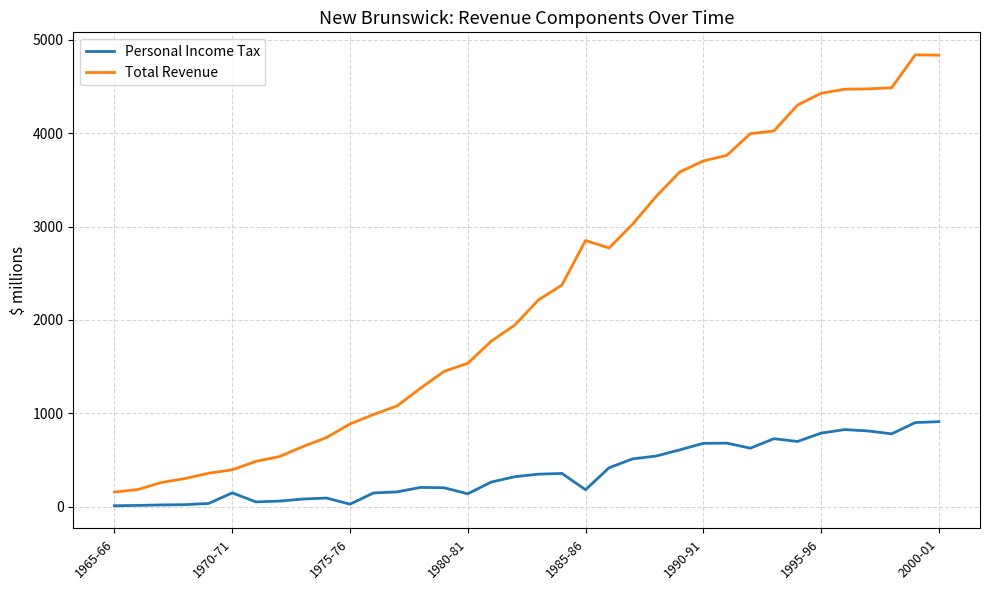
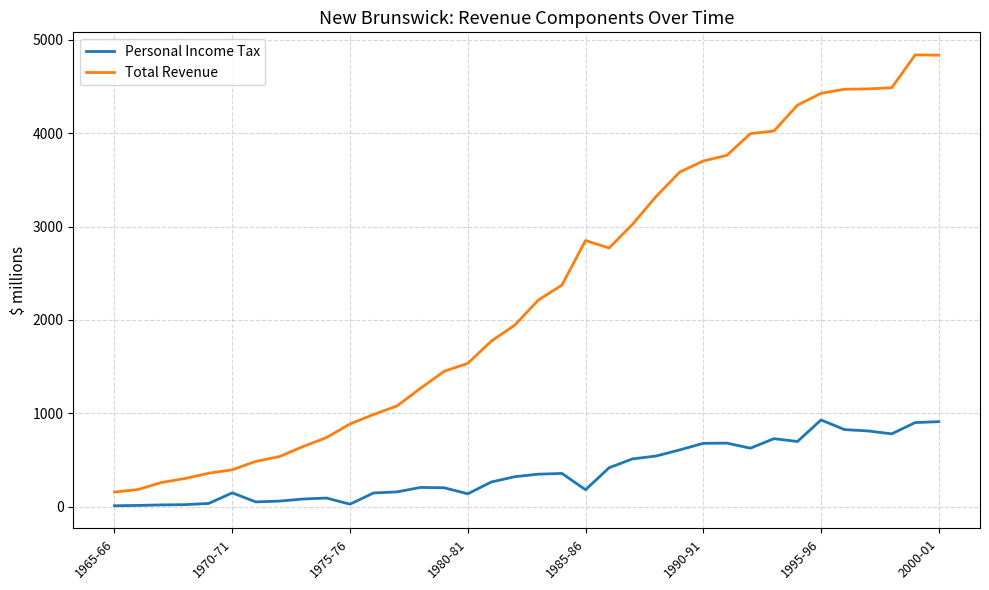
Personal Income Tax, 1995-96: 800 -> 900
